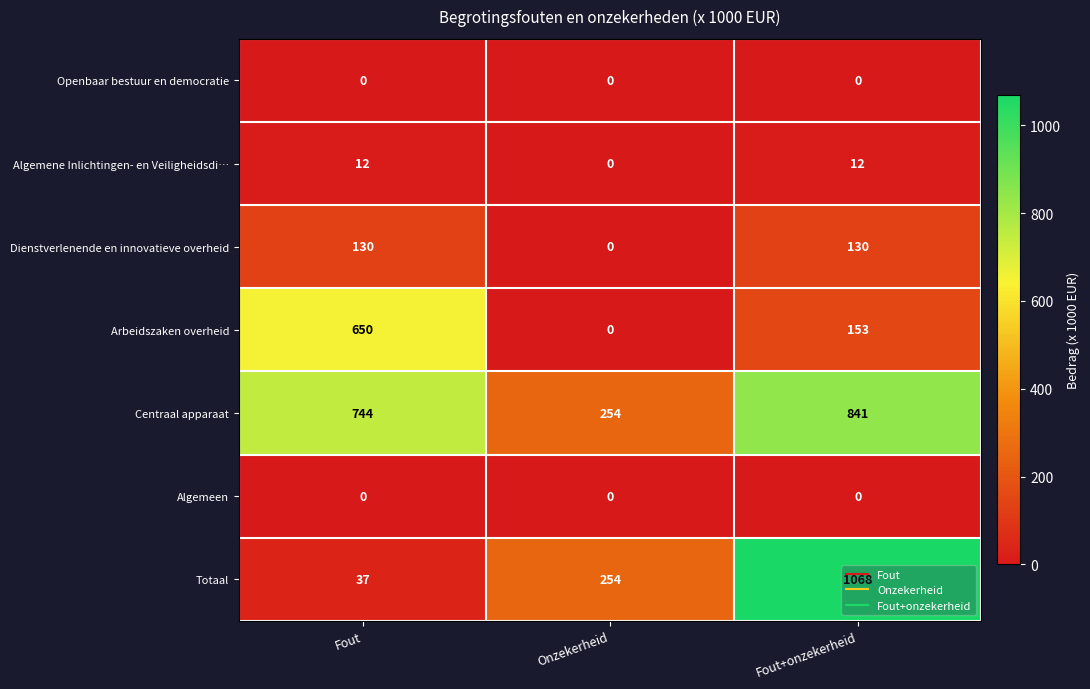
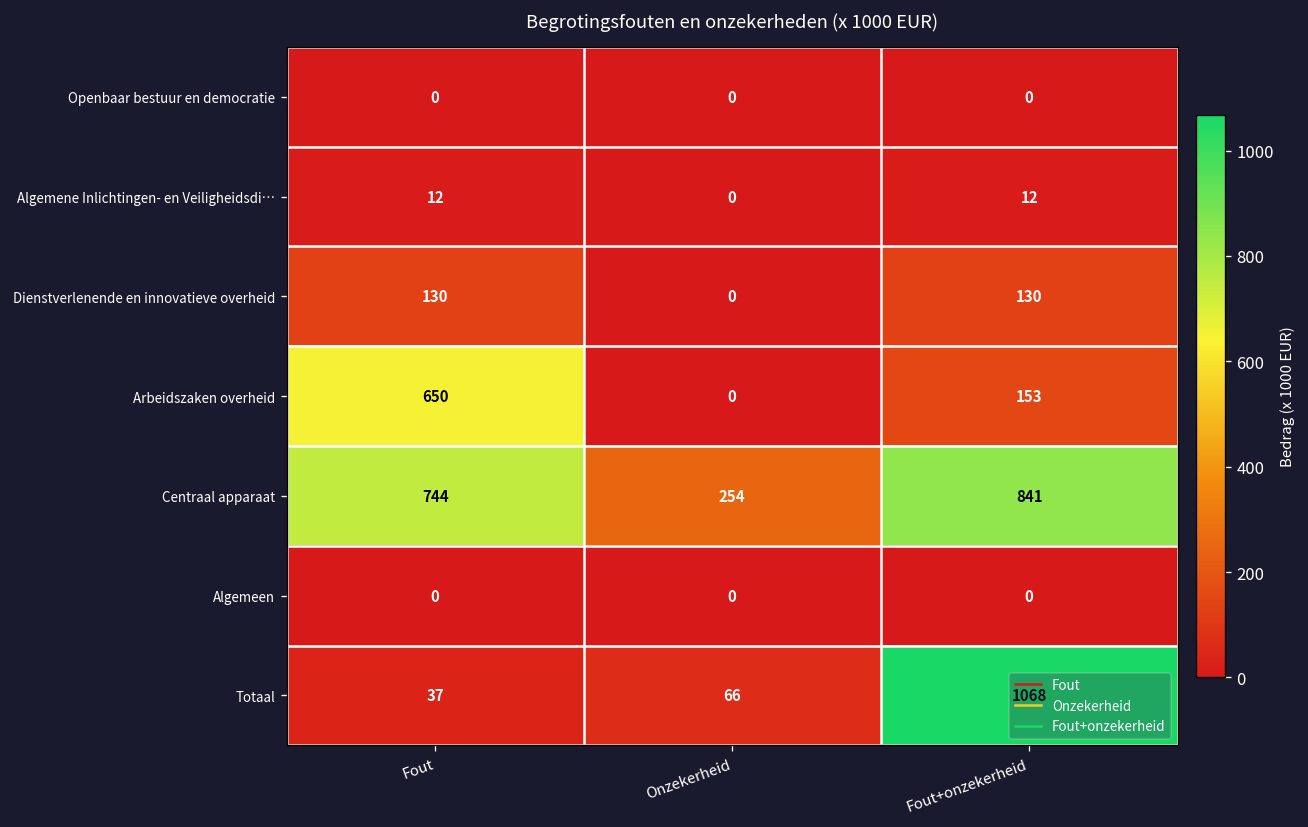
Totaal, Onzekerheid: 254 -> 66
